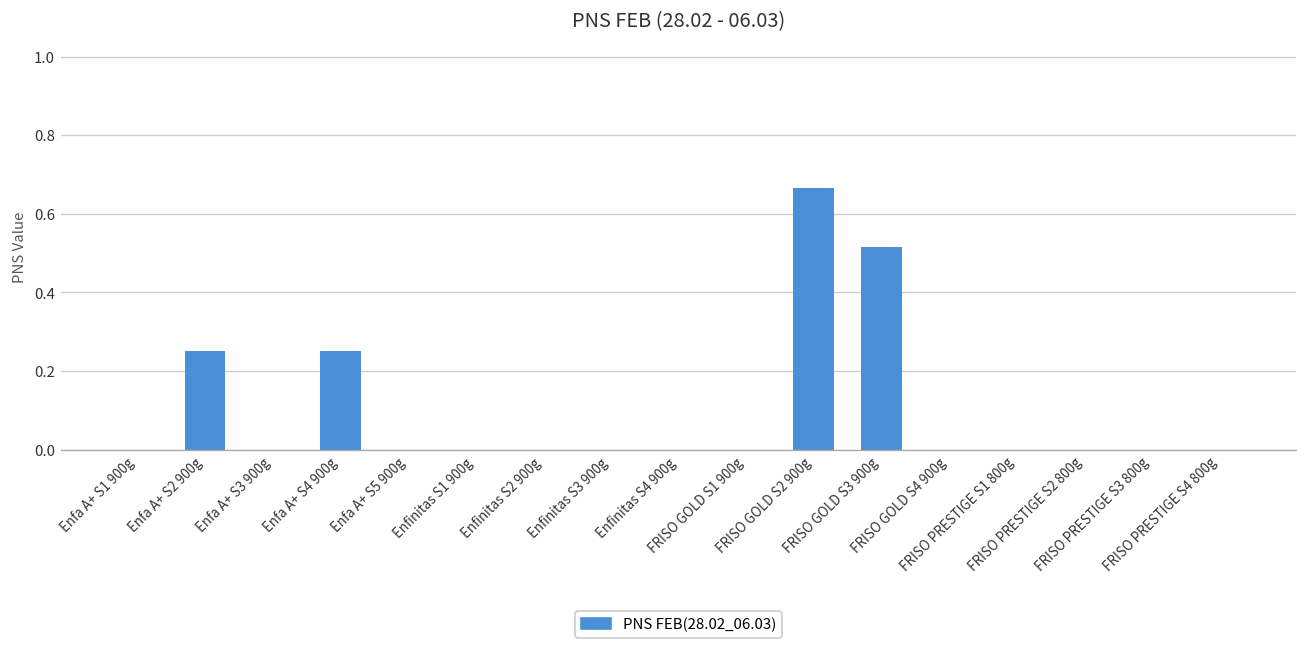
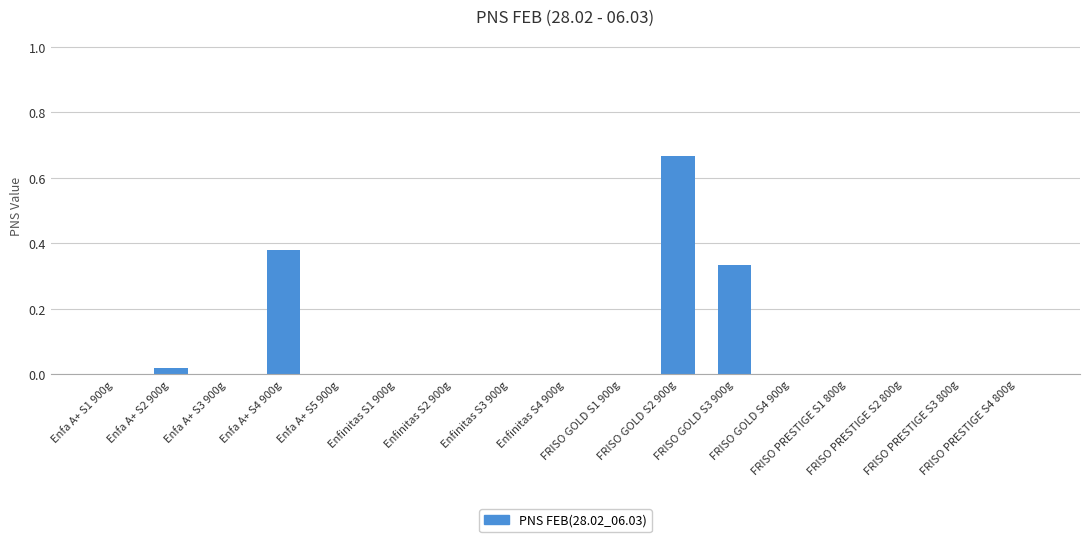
Enfa A+ S2 900g: 0.25 -> 0.02
Enfa A+ S4 900g: 0.25 -> 0.38
FRISO GOLD S3 900g: 0.52 -> 0.33
